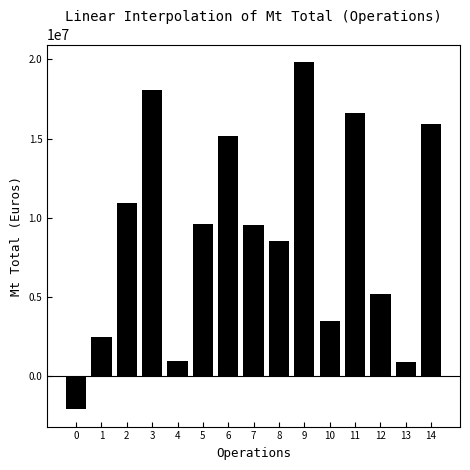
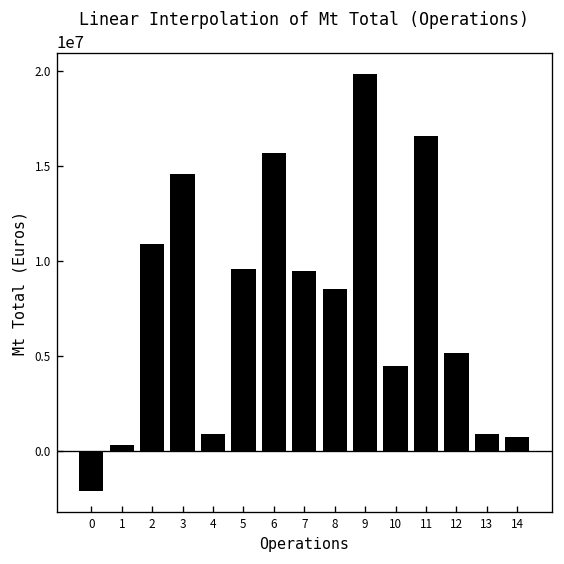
1: 2400000 -> 300000
3: 18100000 -> 14600000
6: 15200000 -> 15700000
10: 3500000 -> 4500000
14: 15900000 -> 700000
